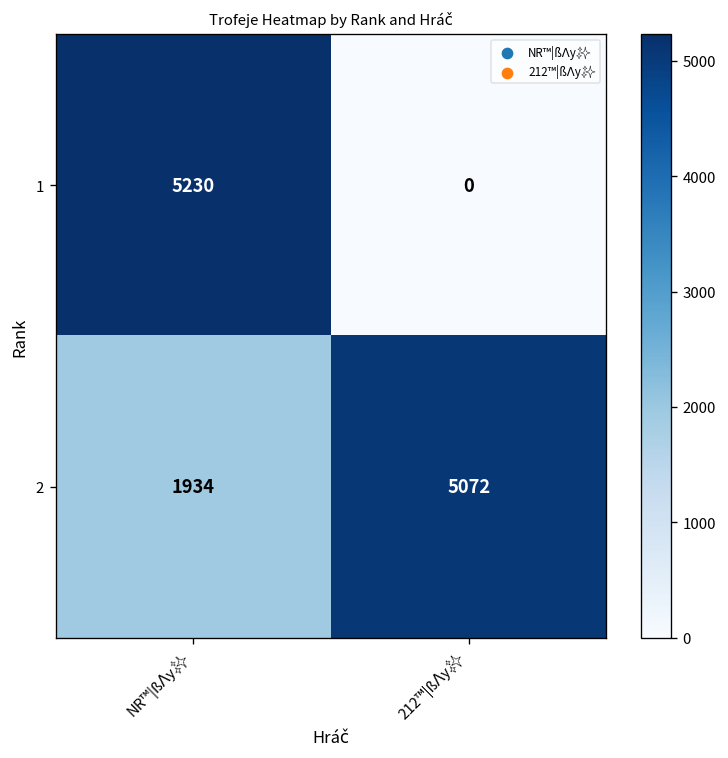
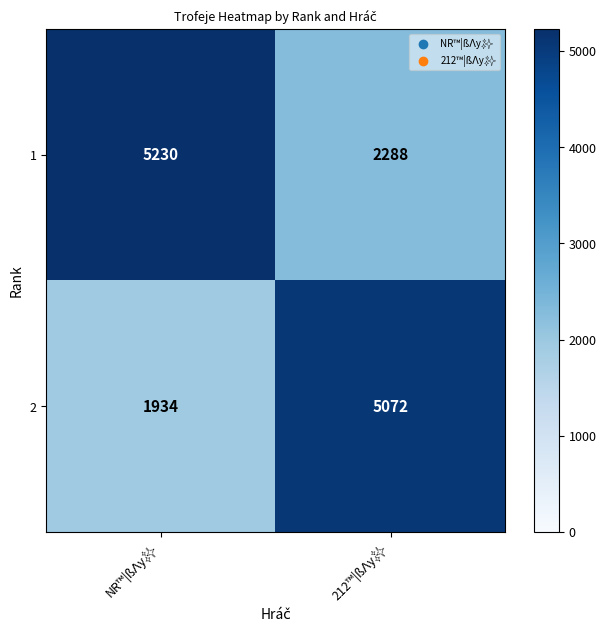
1, 212™|ßɅy✨: 0 -> 2288
